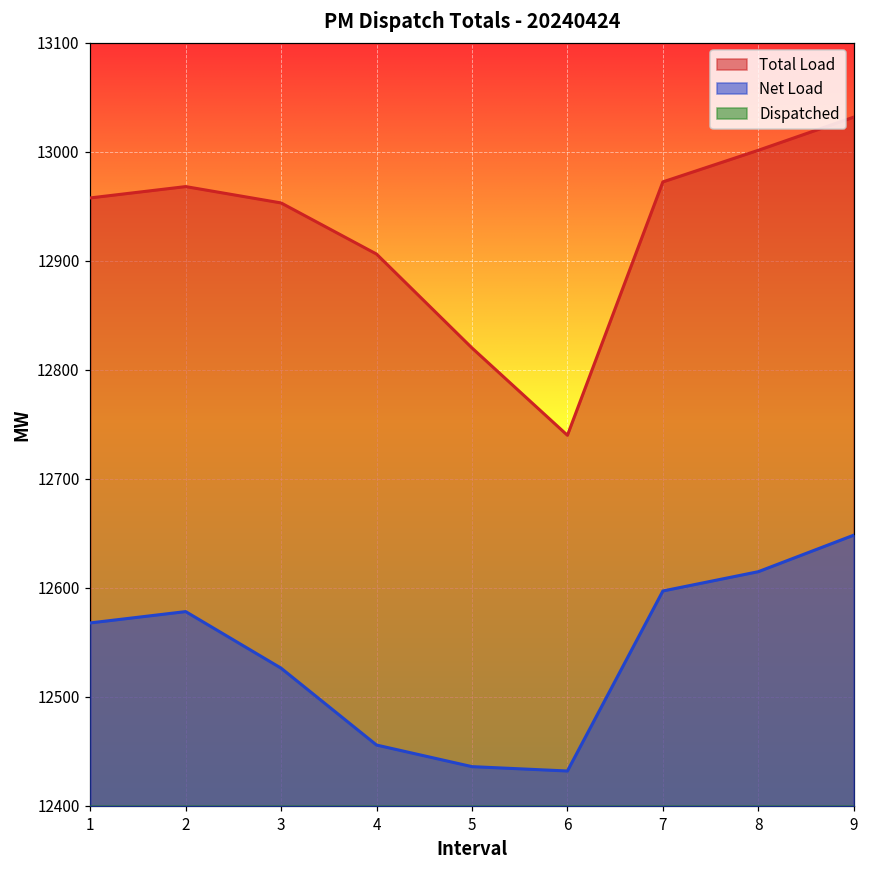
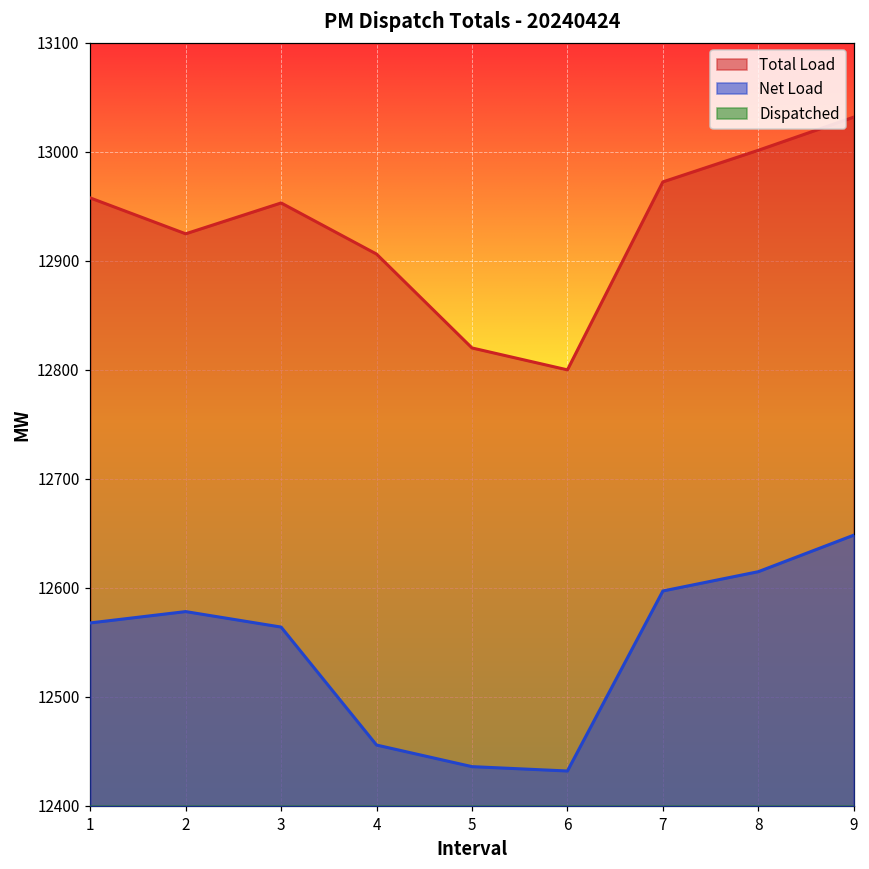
Total Load, 2: 12970 -> 12920
Net Load, 3: 12530 -> 12560
Total Load, 6: 12740 -> 12800
